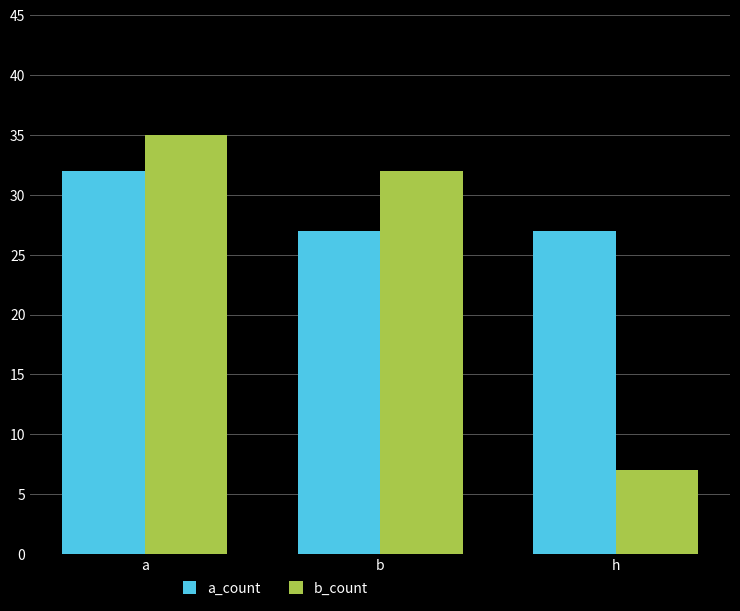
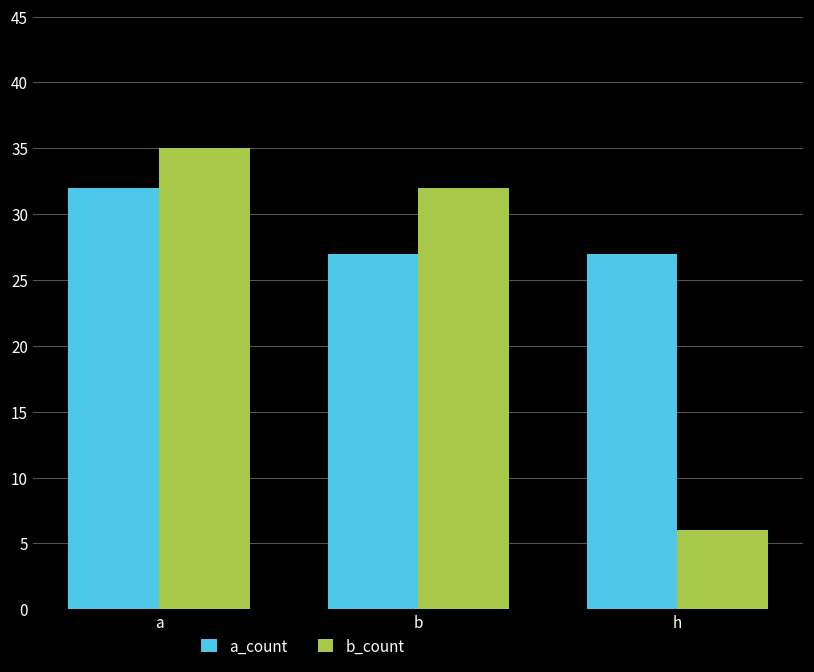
b_count, h: 7 -> 6
